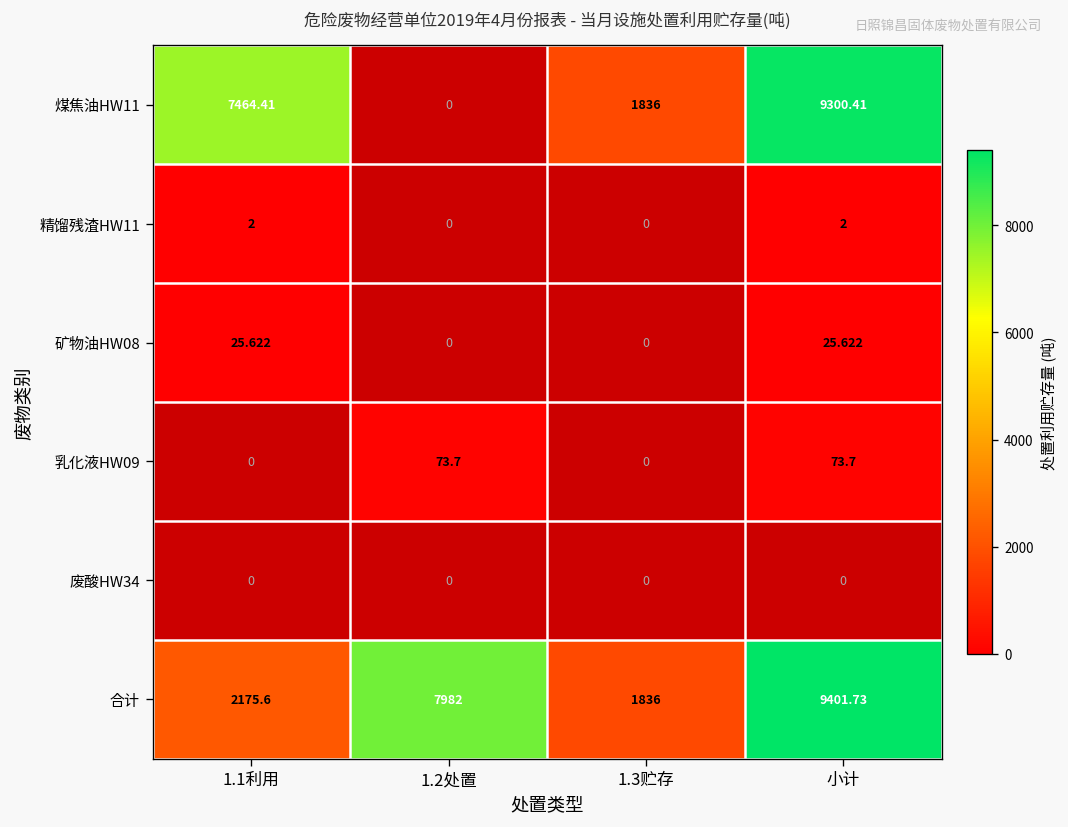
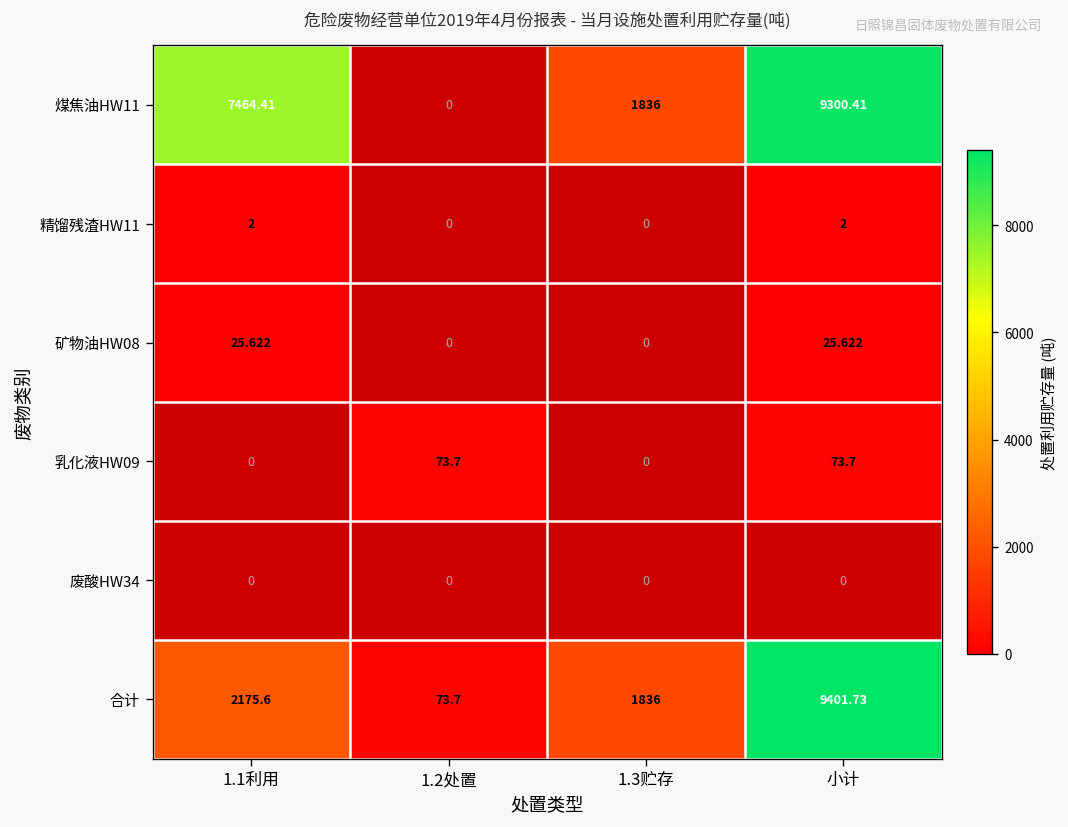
合计, 1.2处置: 7982 -> 73.7
